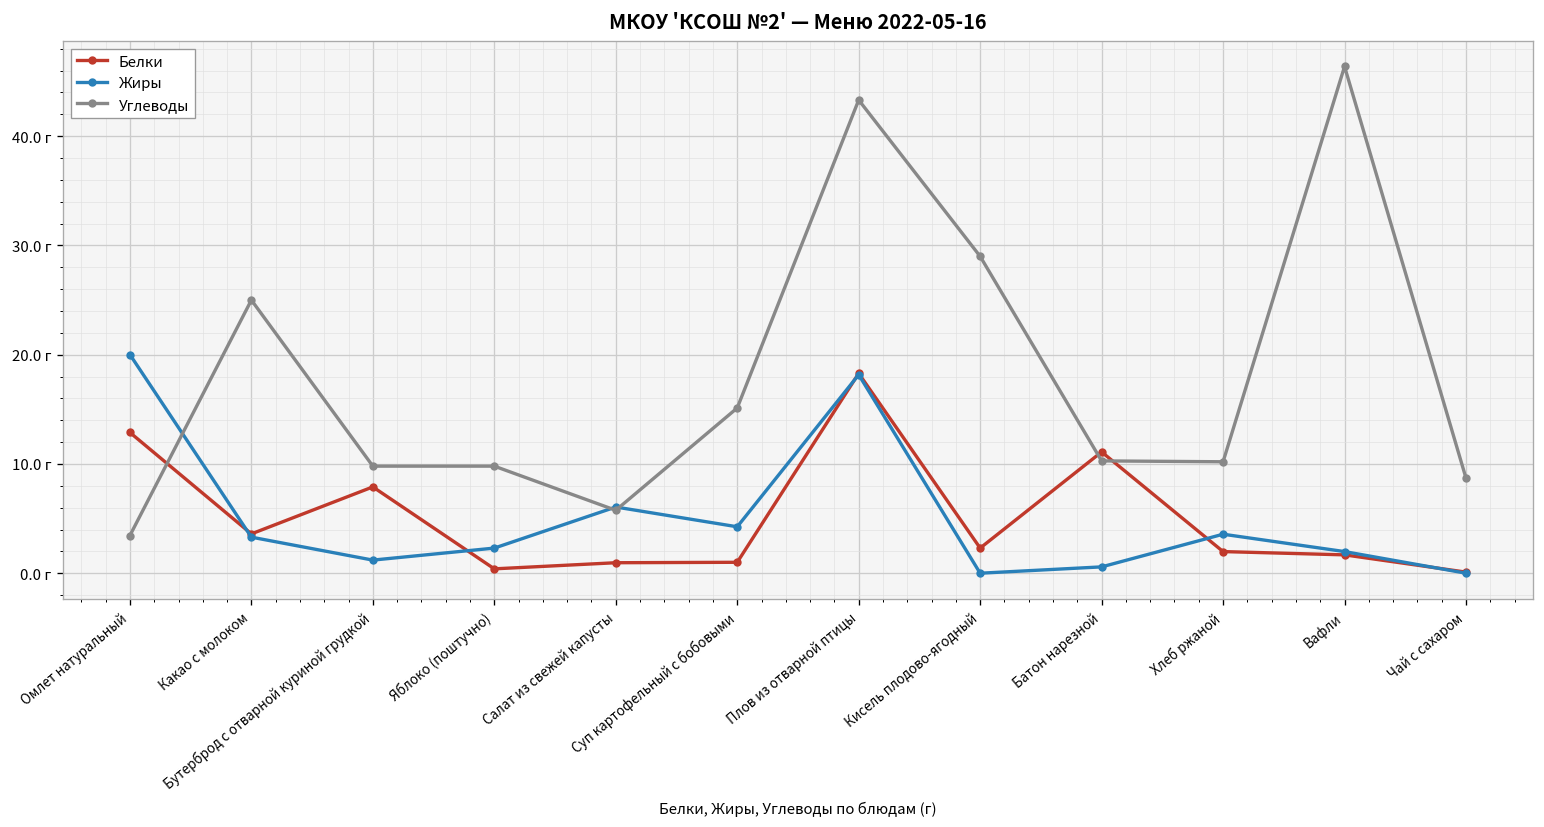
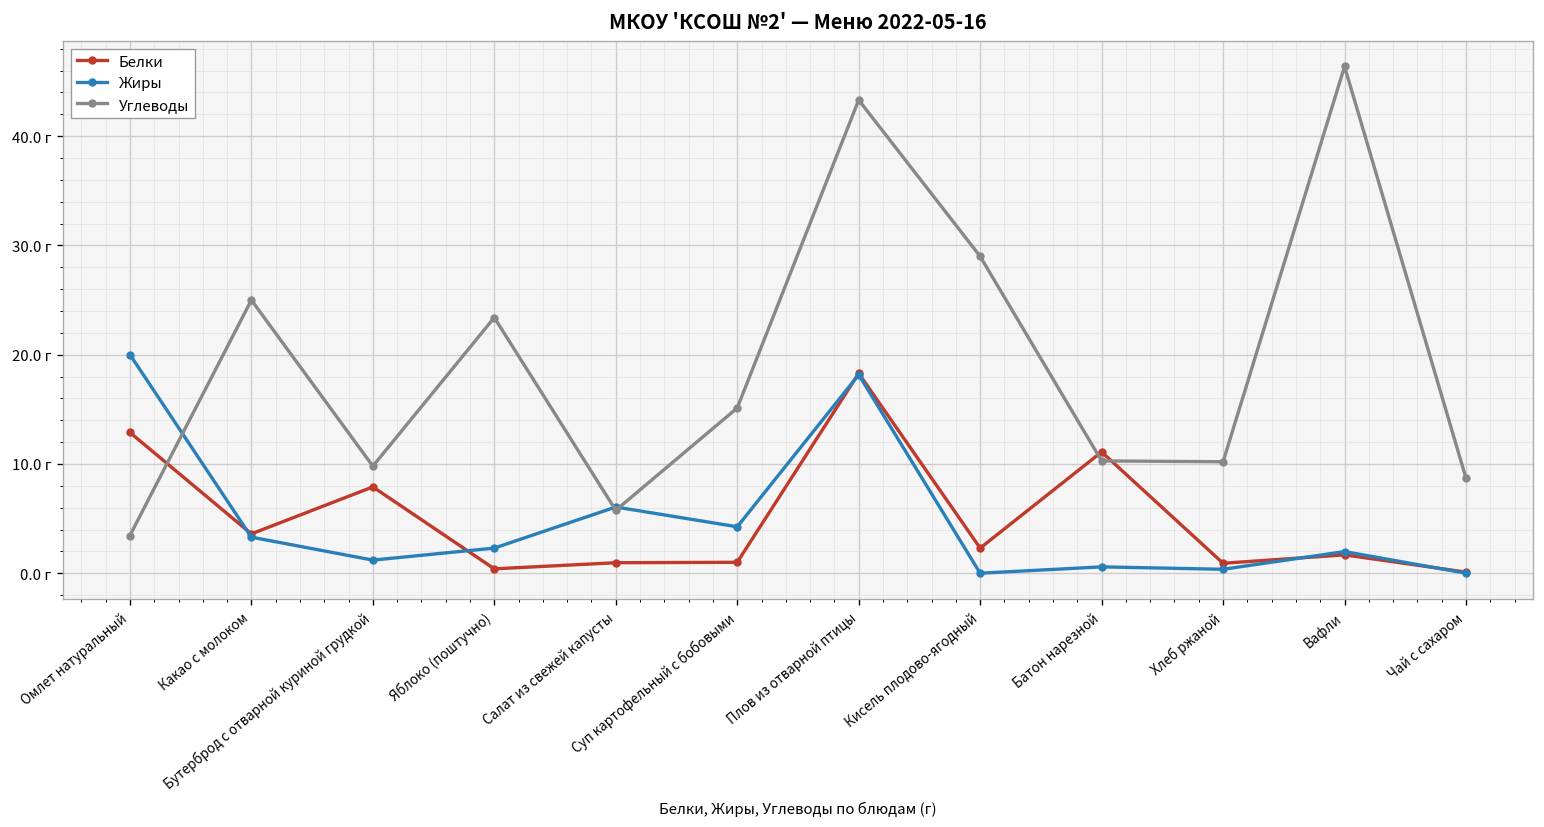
Углеводы, Яблоко (поштучно): 10 г -> 23 г
Белки, Хлеб ржаной: 2 г -> 1 г
Жиры, Хлеб ржаной: 4 г -> 0 г
